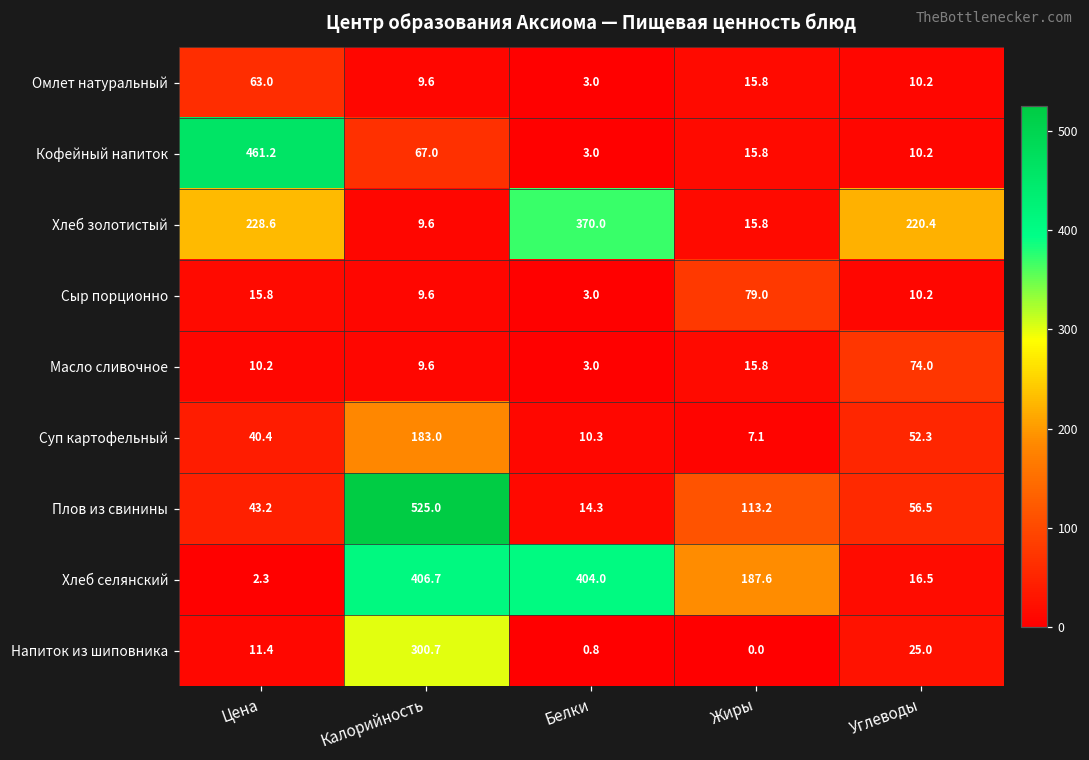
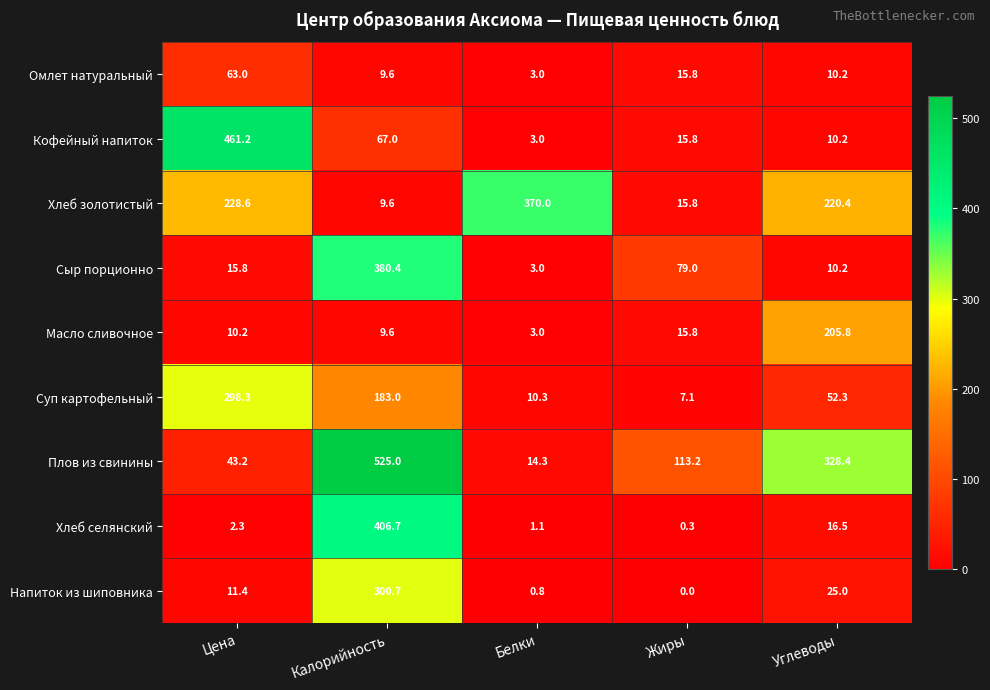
Сыр порционно, Калорийность: 9.6 -> 380.4
Масло сливочное, Углеводы: 74.0 -> 205.8
Суп картофельный, Цена: 40.4 -> 298.3
Плов из свинины, Углеводы: 56.5 -> 328.4
Хлеб селянский, Белки: 404.0 -> 1.1
Хлеб селянский, Жиры: 187.6 -> 0.3
